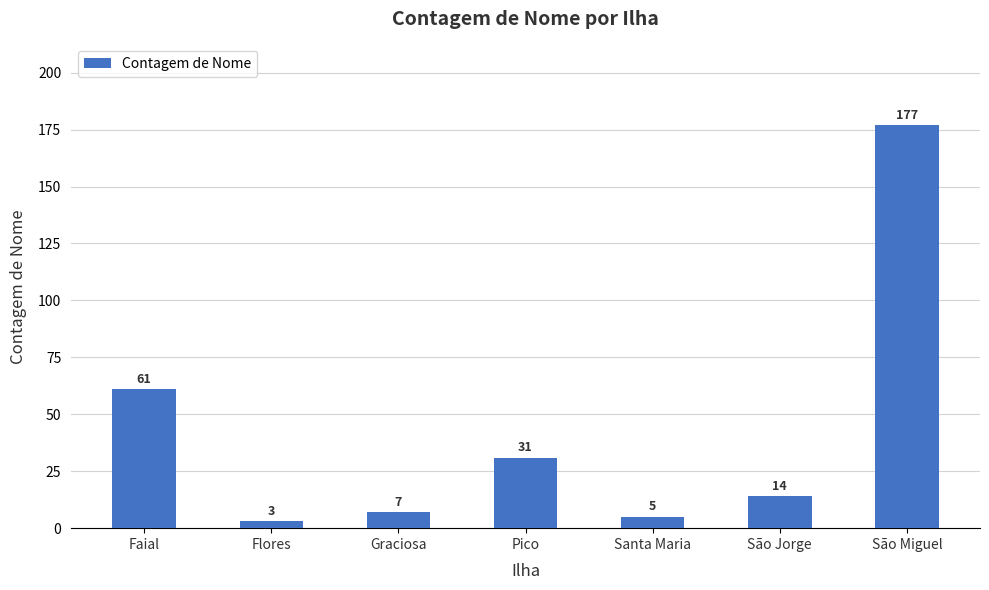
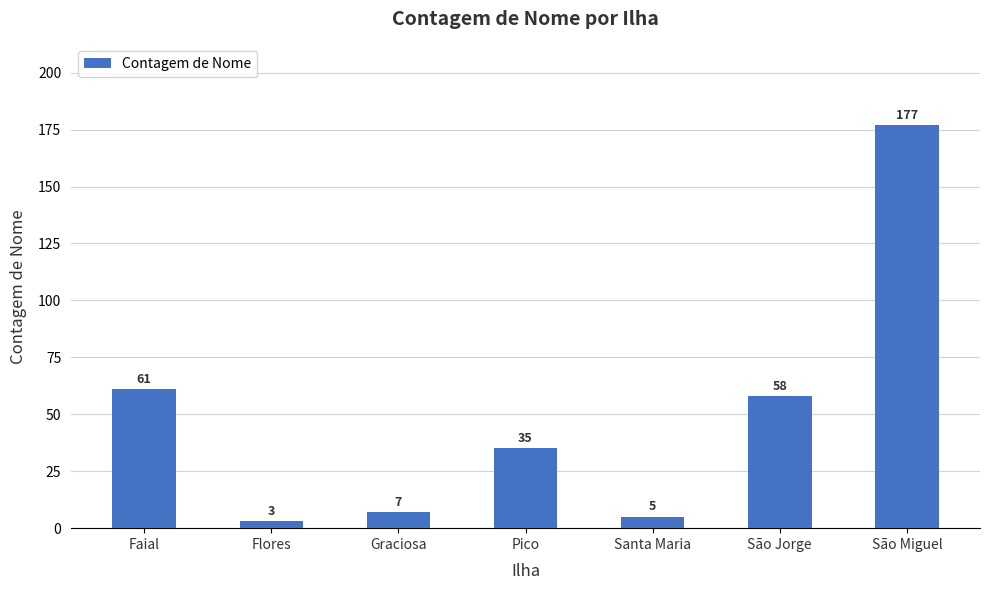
Pico: 31 -> 35
São Jorge: 14 -> 58
